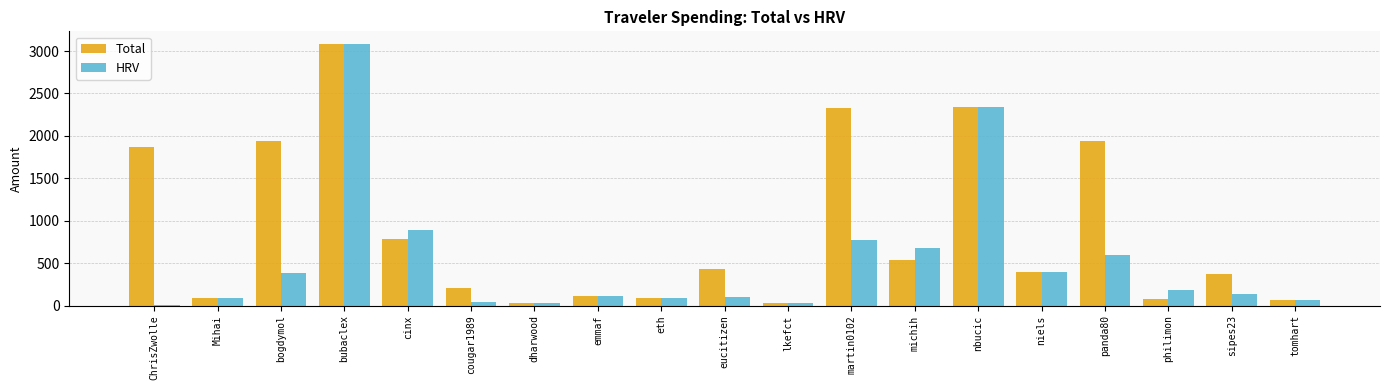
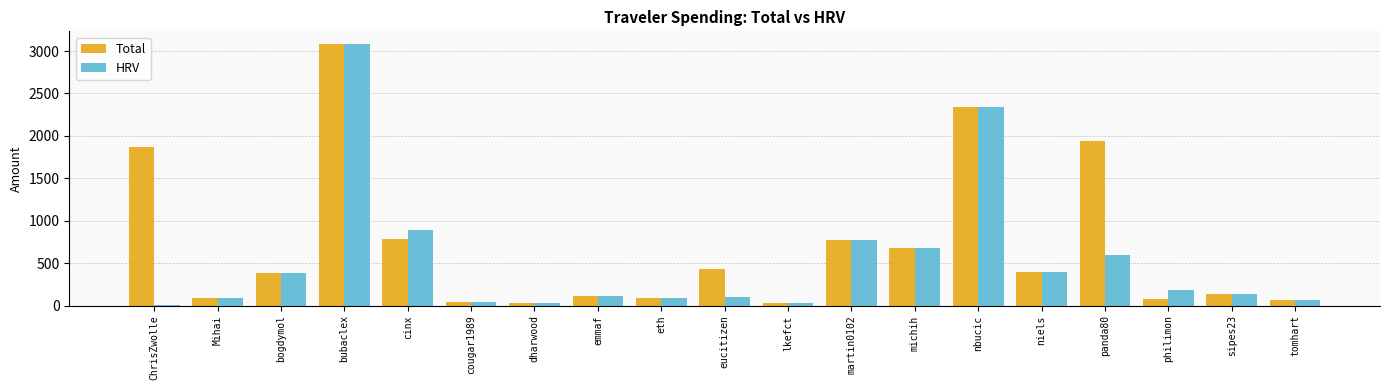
Total, bogdymol: 1900 -> 400
Total, cougar1989: 200 -> 0
Total, martin0102: 2300 -> 800
Total, michih: 500 -> 700
Total, sipes23: 400 -> 100
